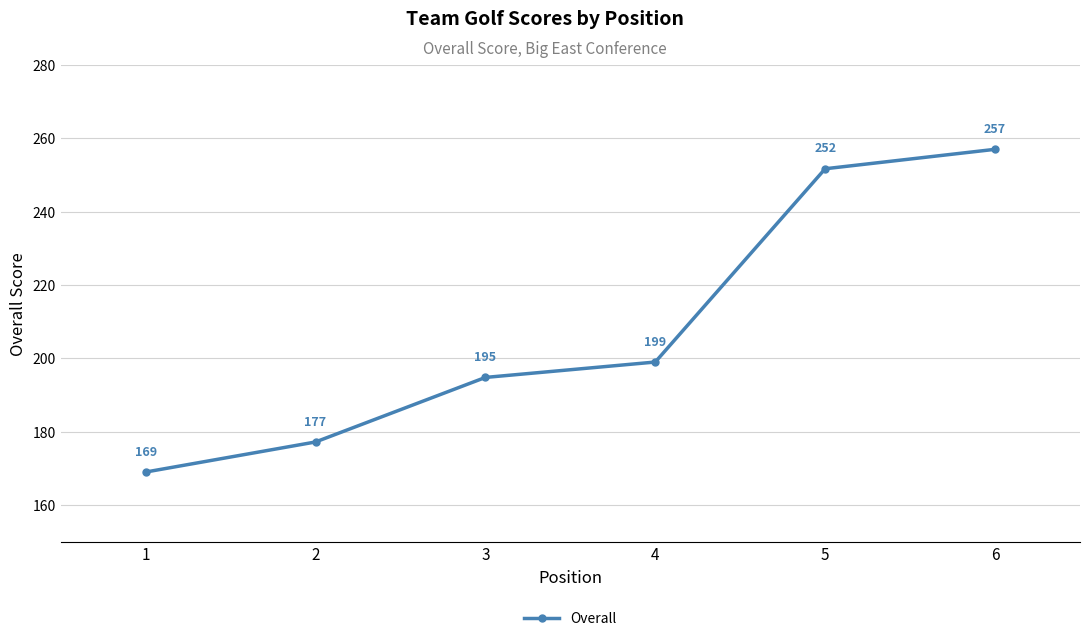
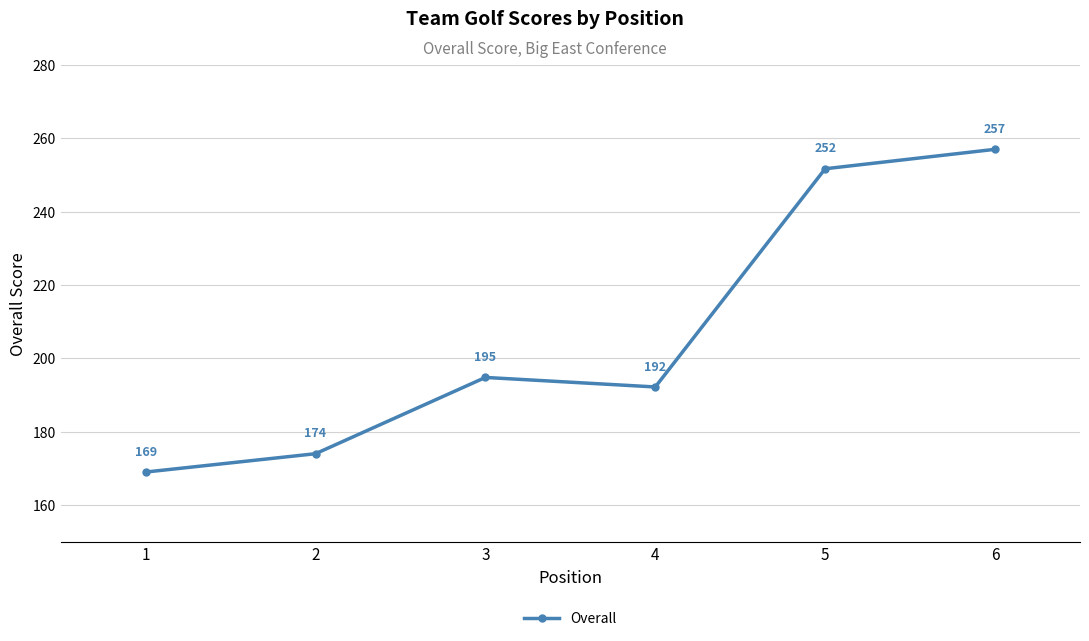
2: 177 -> 174
4: 199 -> 192
